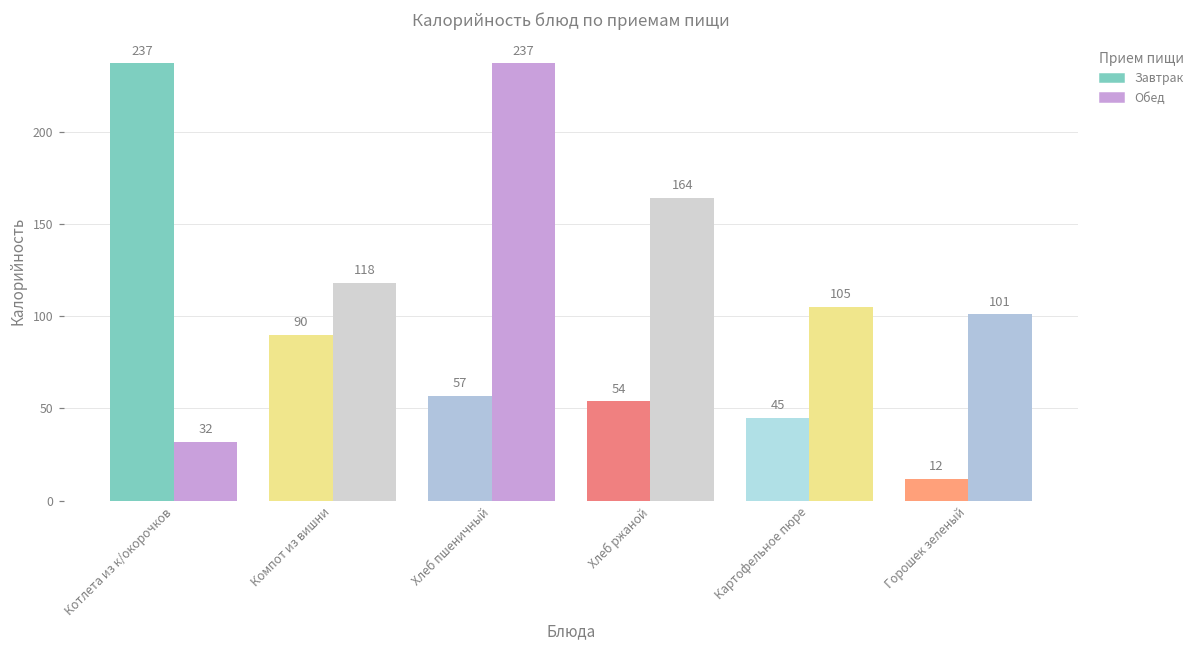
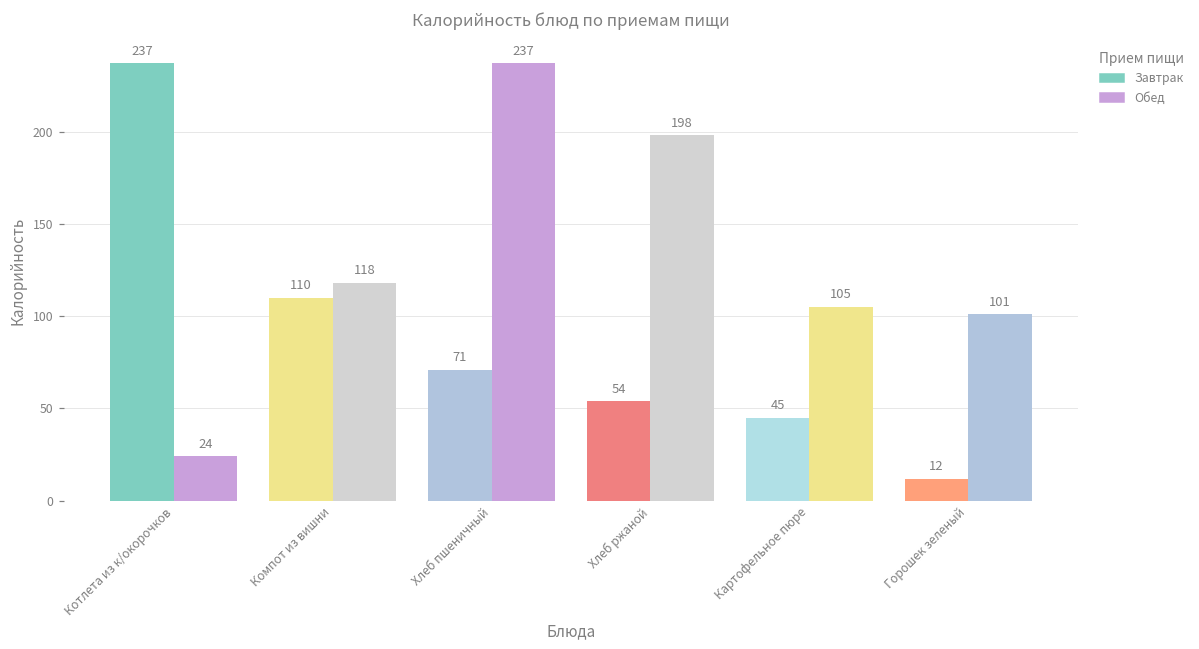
Обед, Котлета из к/окорочков: 32 -> 24
Завтрак, Компот из вишни: 90 -> 110
Завтрак, Хлеб пшеничный: 57 -> 71
Обед, Хлеб ржаной: 164 -> 198
